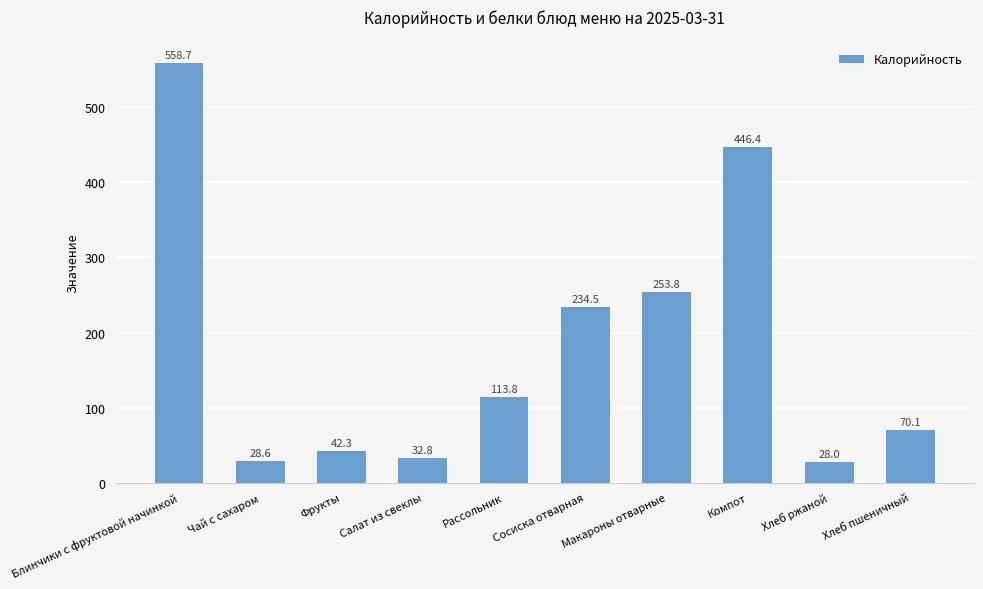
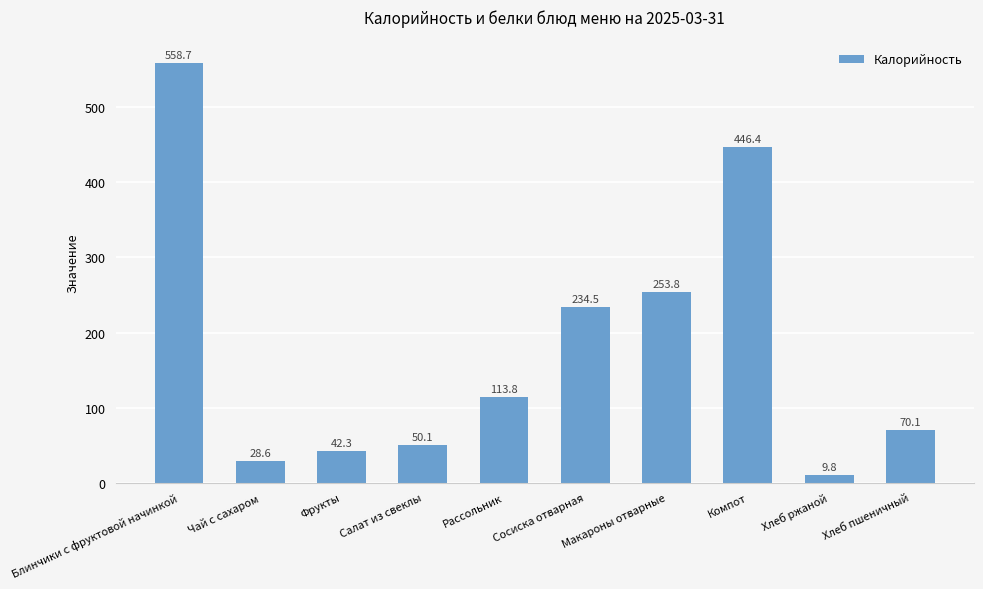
Салат из свеклы: 32.8 -> 50.1
Хлеб ржаной: 28.0 -> 9.8
